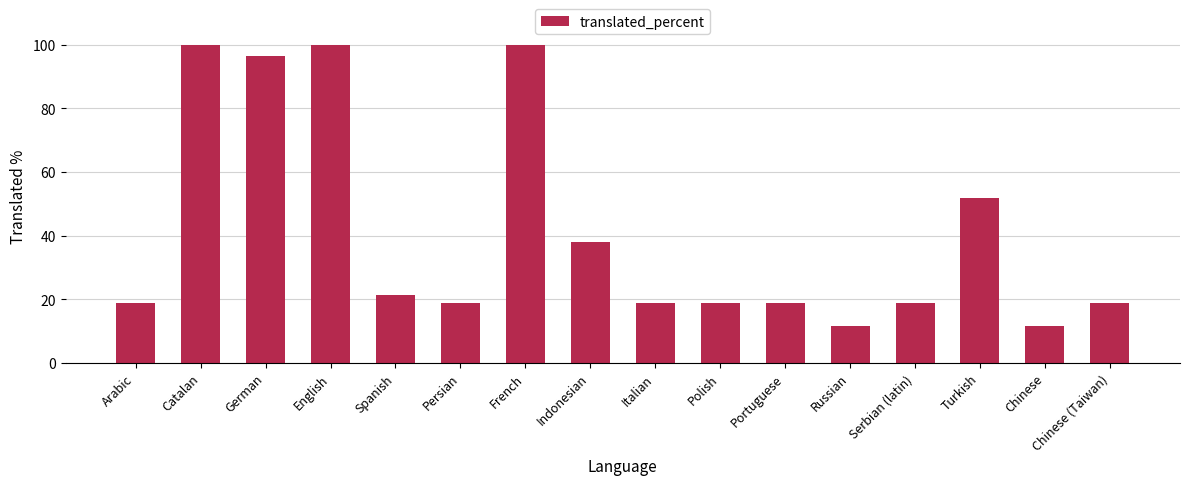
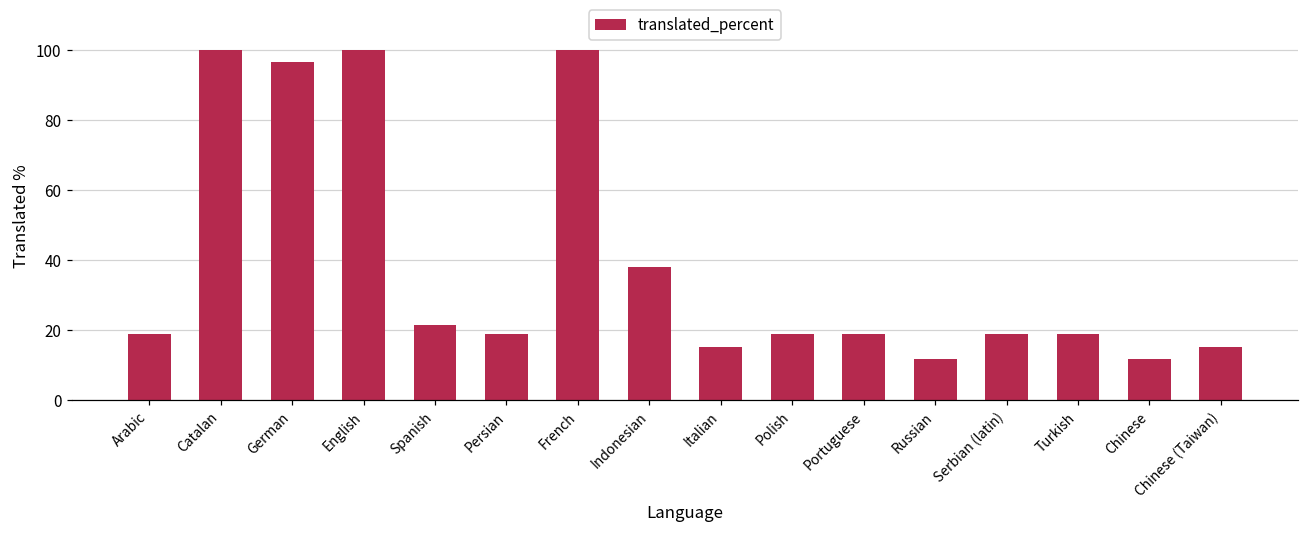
Italian: 19 -> 15
Turkish: 52 -> 19
Chinese (Taiwan): 19 -> 15
